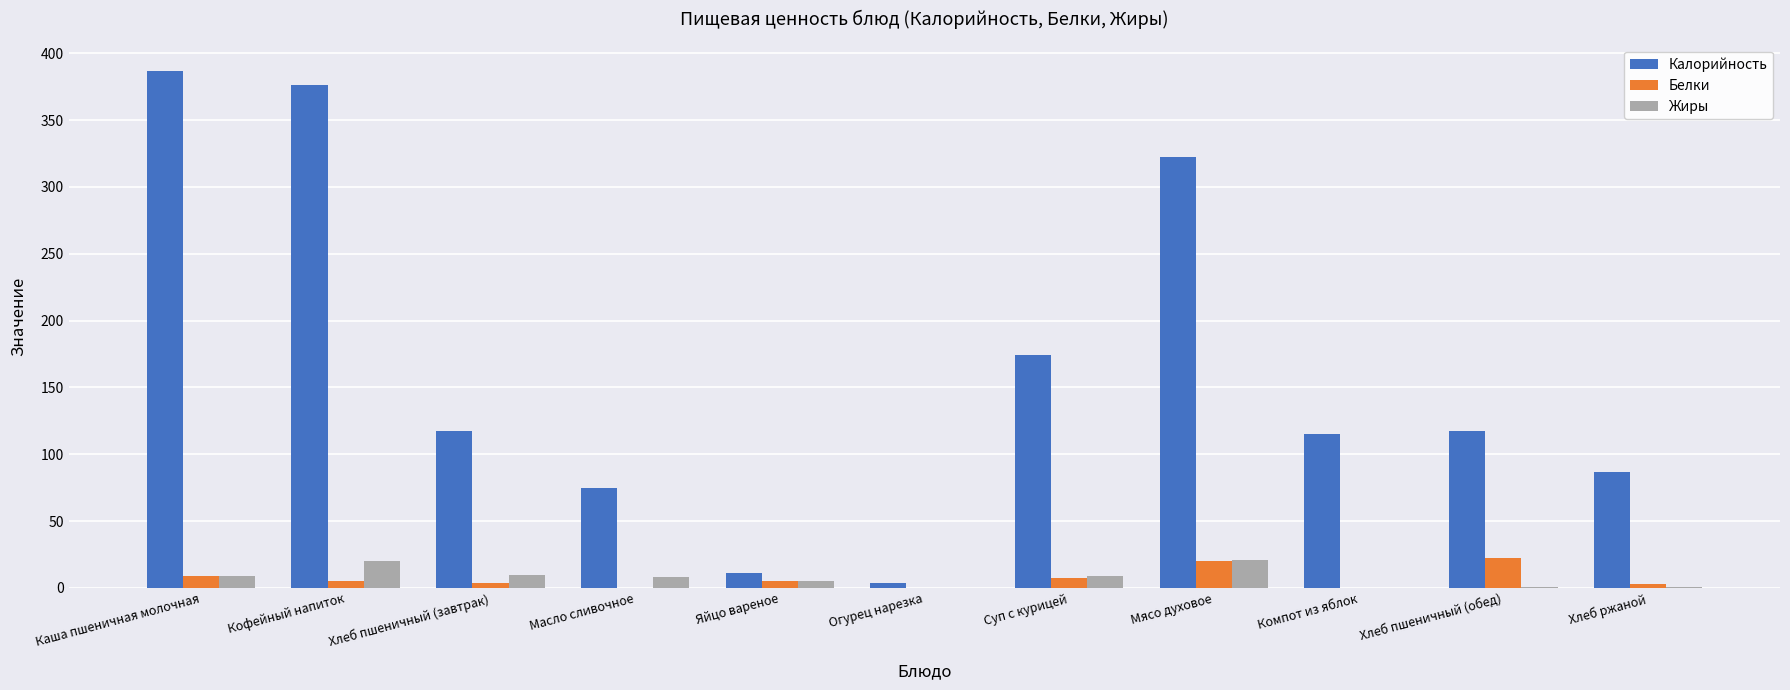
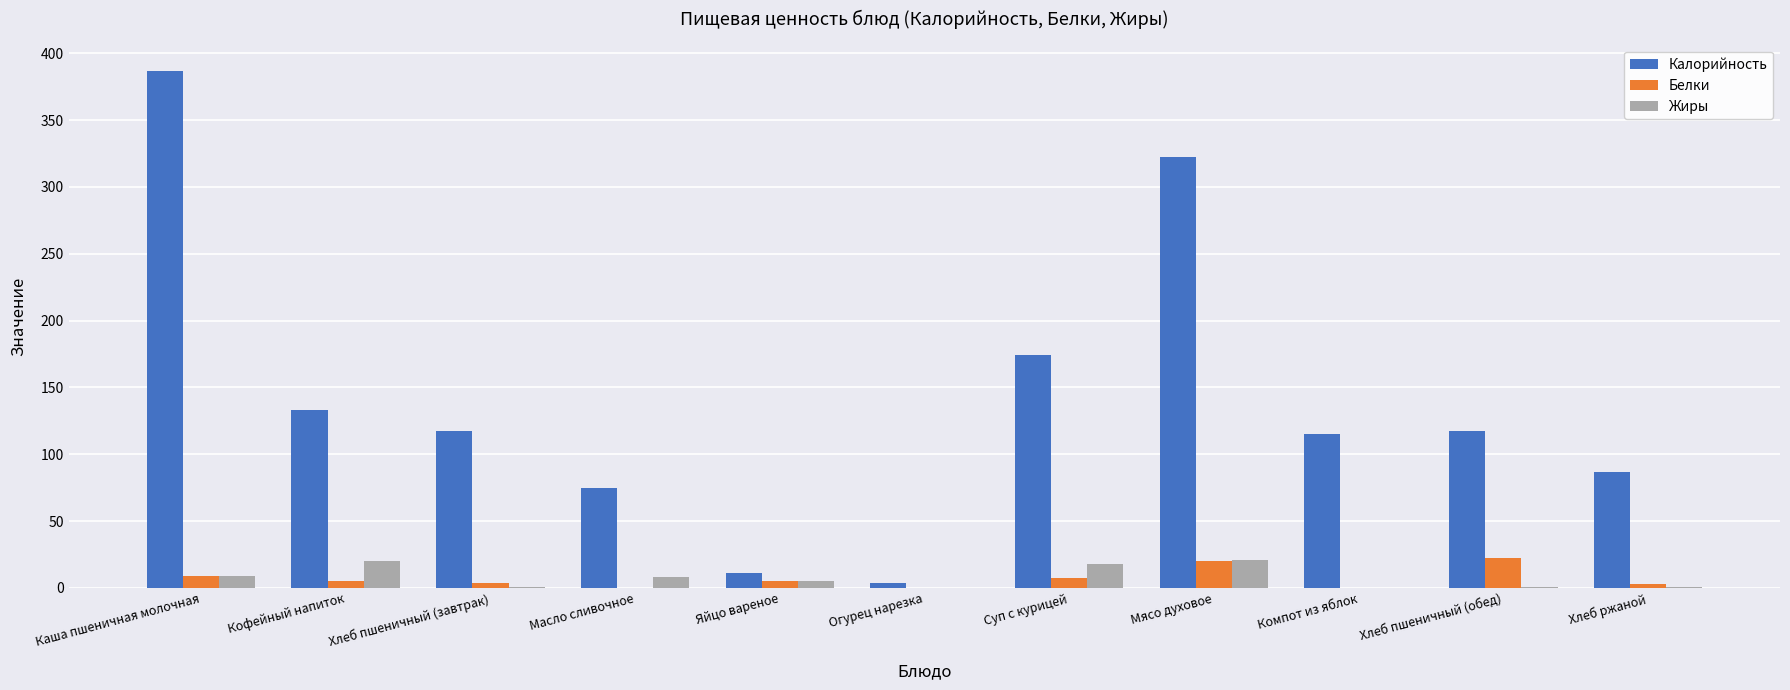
Калорийность, Кофейный напиток: 376 -> 133
Жиры, Хлеб пшеничный (завтрак): 10 -> 0
Жиры, Суп с курицей: 9 -> 18
